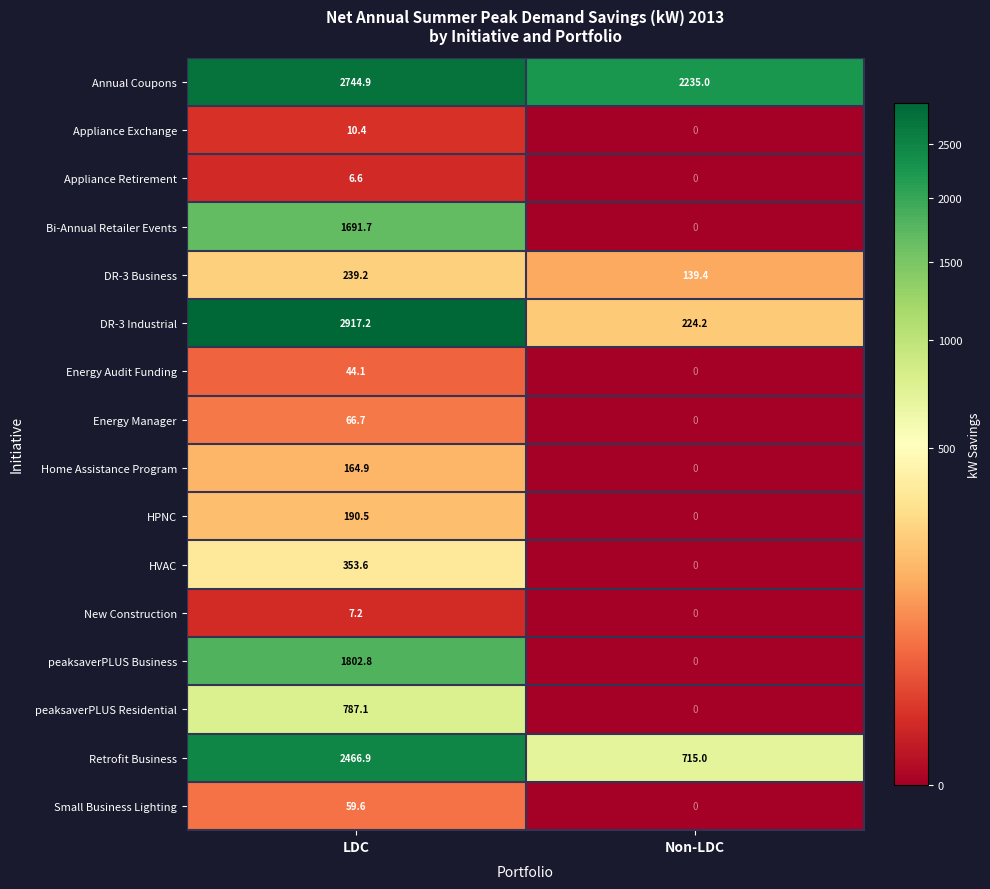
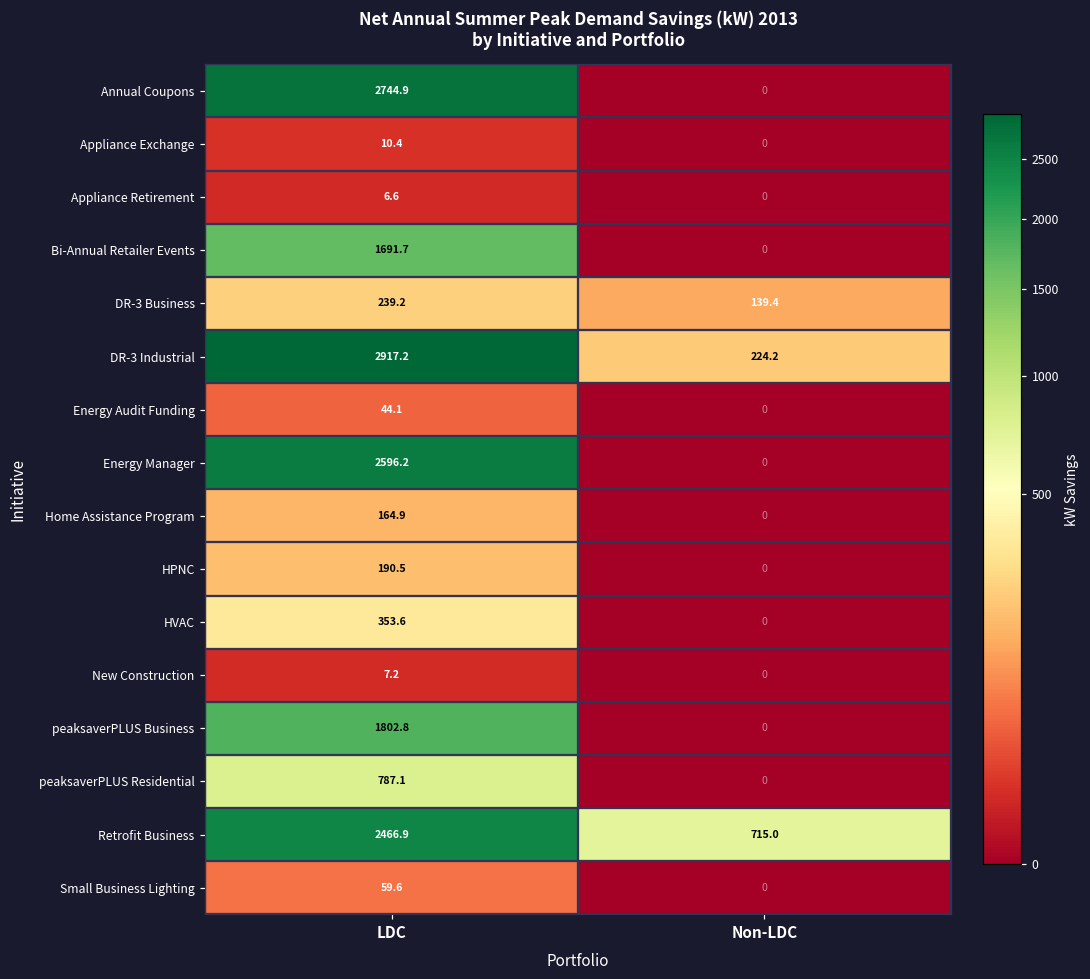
Annual Coupons, Non-LDC: 2235.0 -> 0
Energy Manager, LDC: 66.7 -> 2596.2
